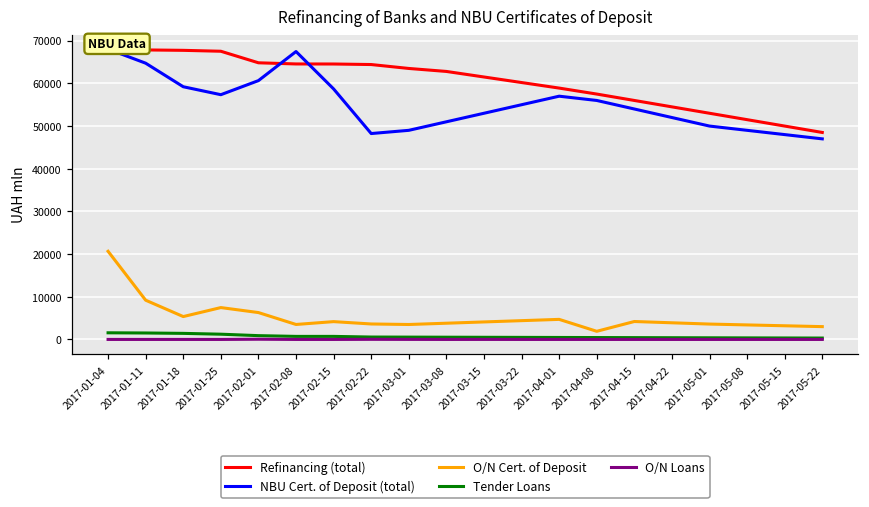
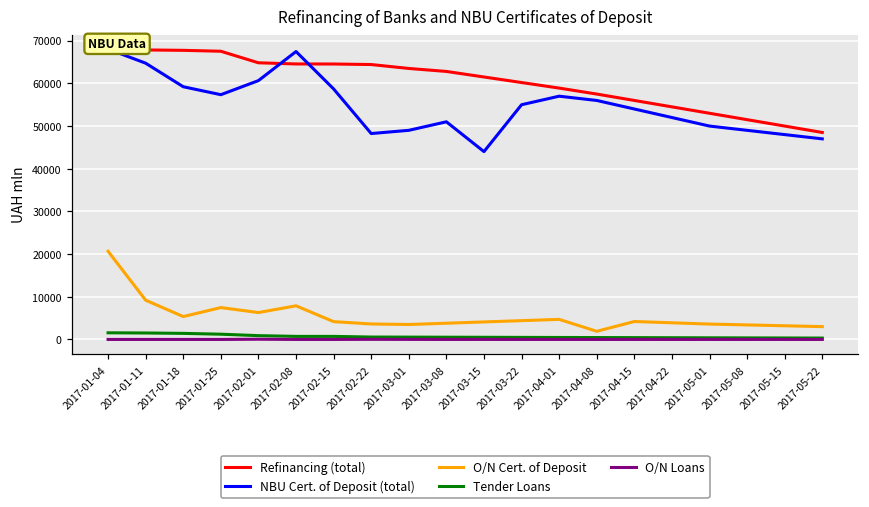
O/N Cert. of Deposit, 2017-02-08: 4000 -> 8000
NBU Cert. of Deposit (total), 2017-03-15: 53000 -> 44000
